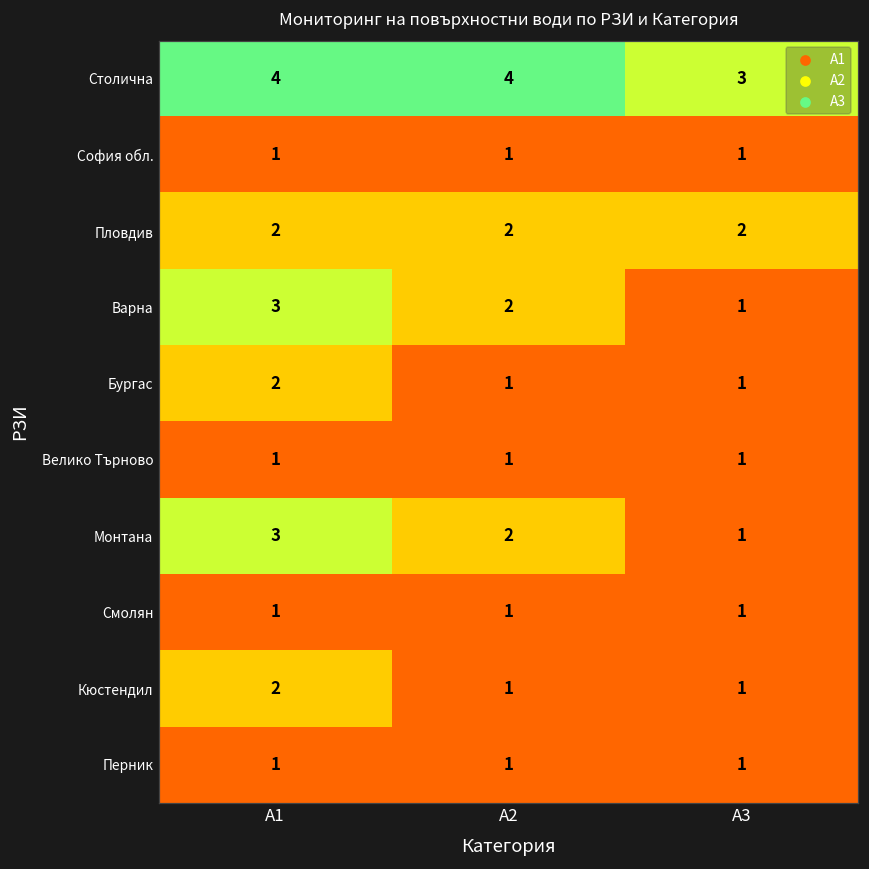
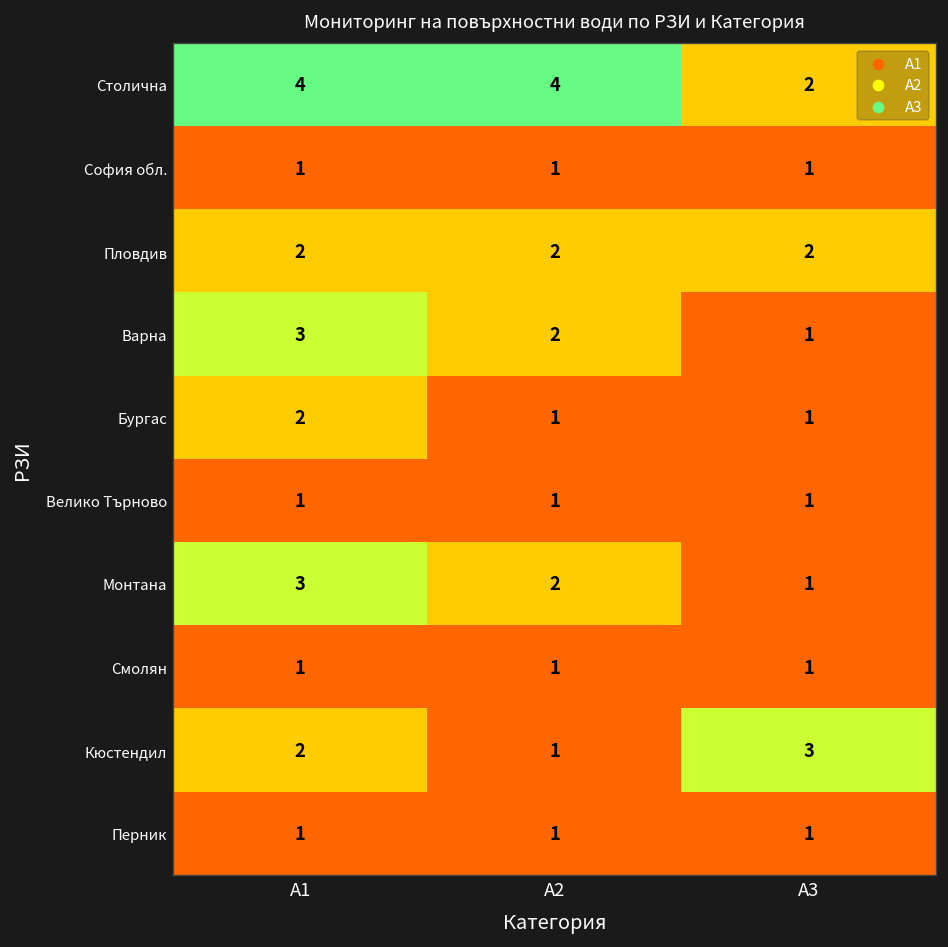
Столична, А3: 3 -> 2
Кюстендил, А3: 1 -> 3
